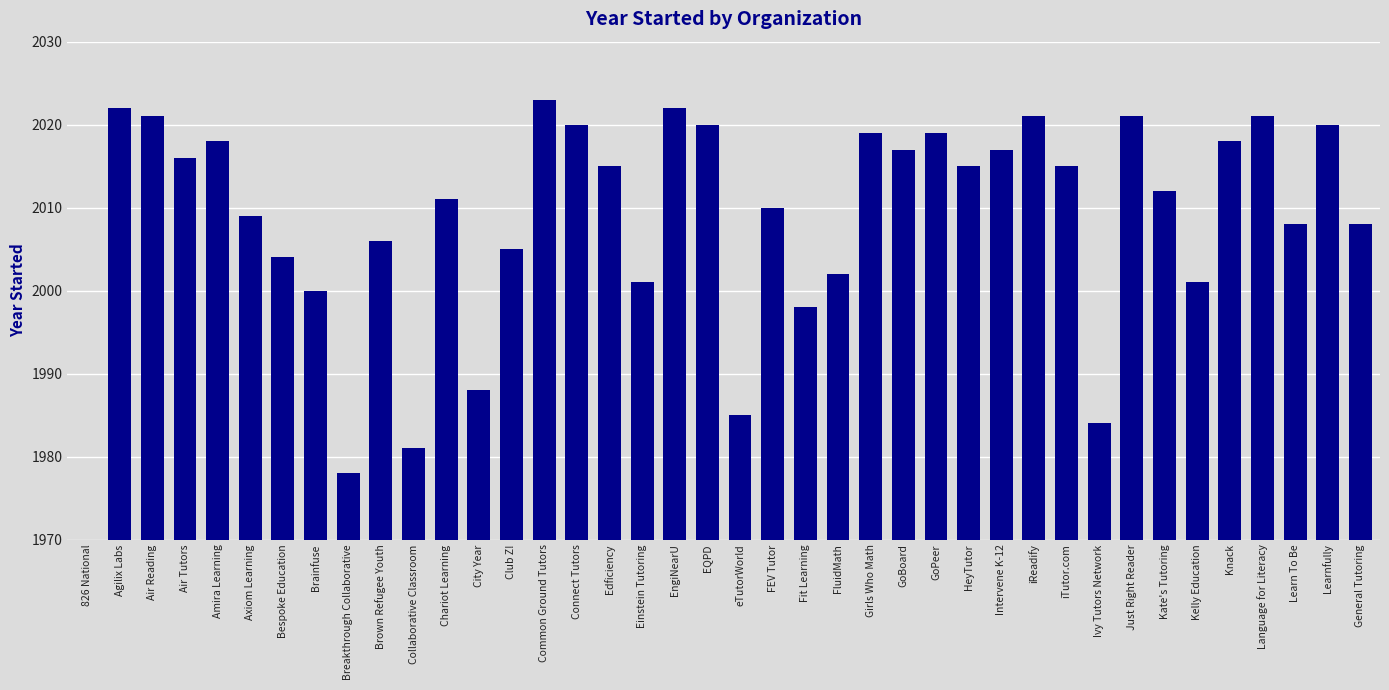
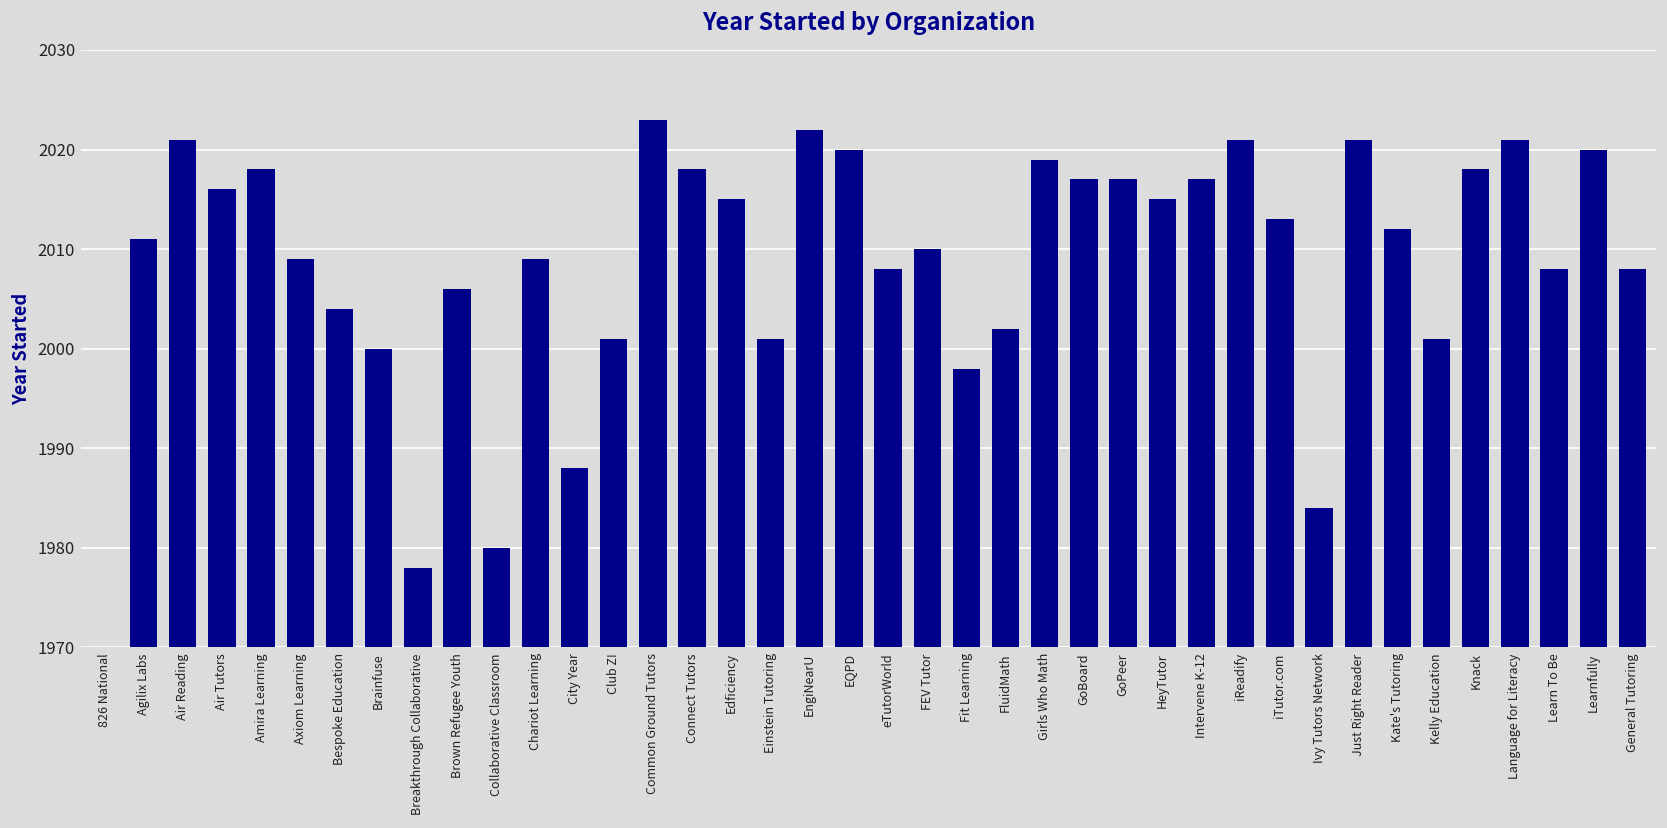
Agilix Labs: 2022 -> 2011
Collaborative Classroom: 1981 -> 1980
Chariot Learning: 2011 -> 2009
Club Z!: 2005 -> 2001
Connect Tutors: 2020 -> 2018
eTutorWorld: 1985 -> 2008
GoPeer: 2019 -> 2017
iTutor.com: 2015 -> 2013
